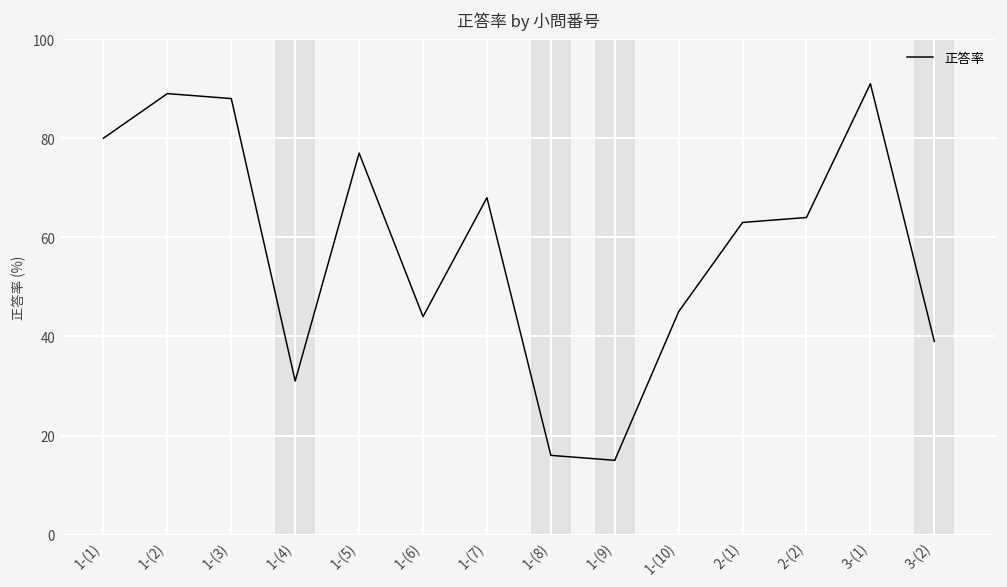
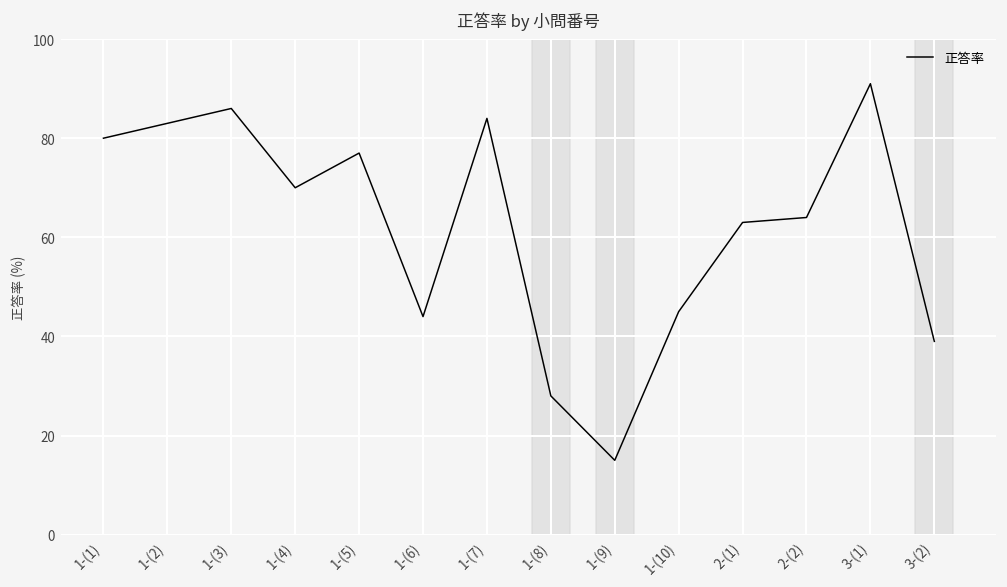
1-(2): 89 -> 83
1-(3): 88 -> 86
1-(4): 31 -> 70
1-(7): 68 -> 84
1-(8): 16 -> 28
